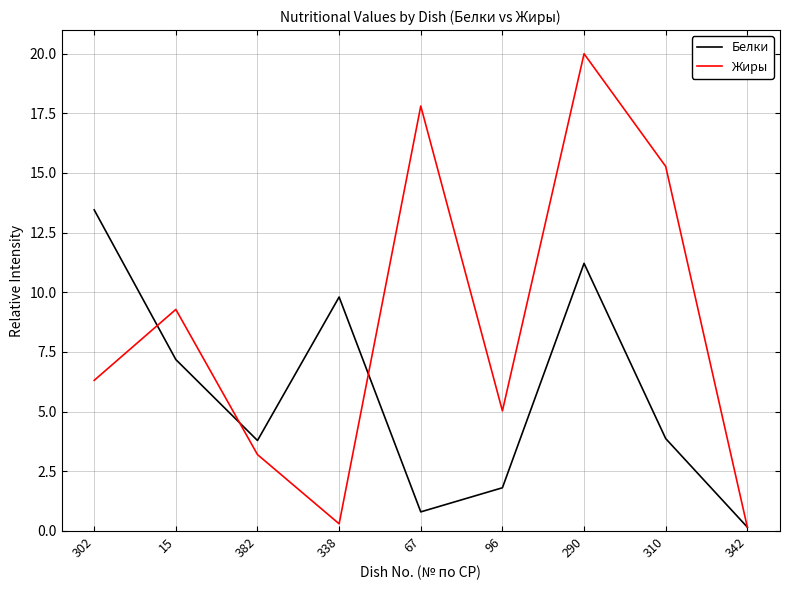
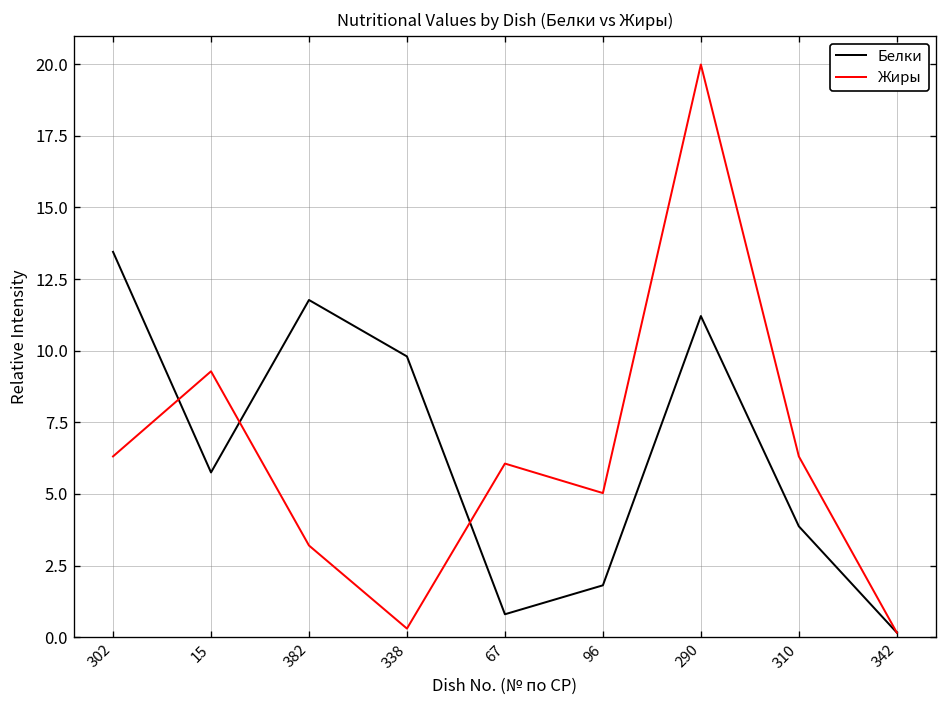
Белки, 15: 7.2 -> 5.8
Белки, 382: 3.8 -> 11.8
Жиры, 67: 17.8 -> 6.1
Жиры, 310: 15.3 -> 6.3
